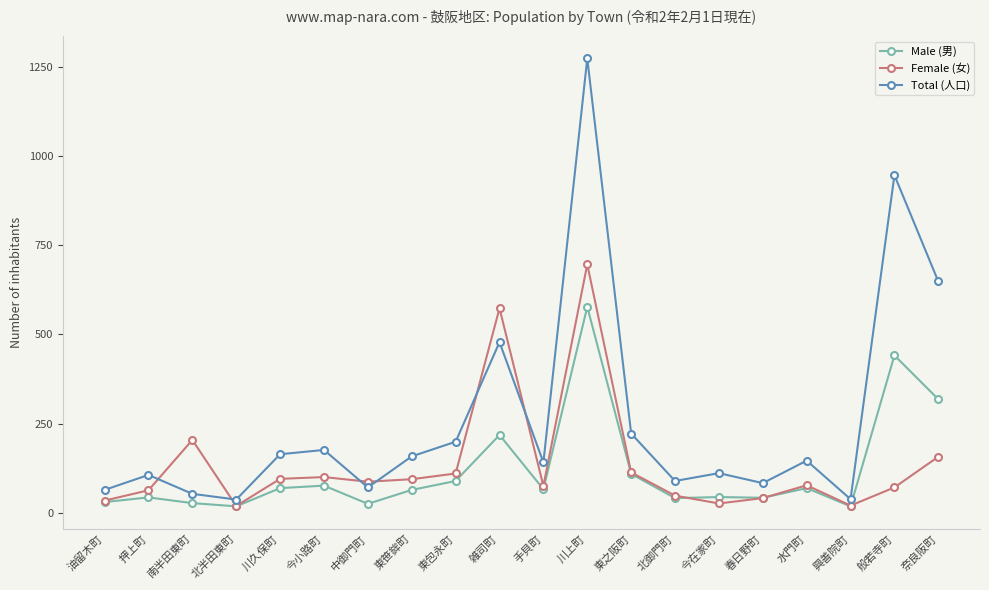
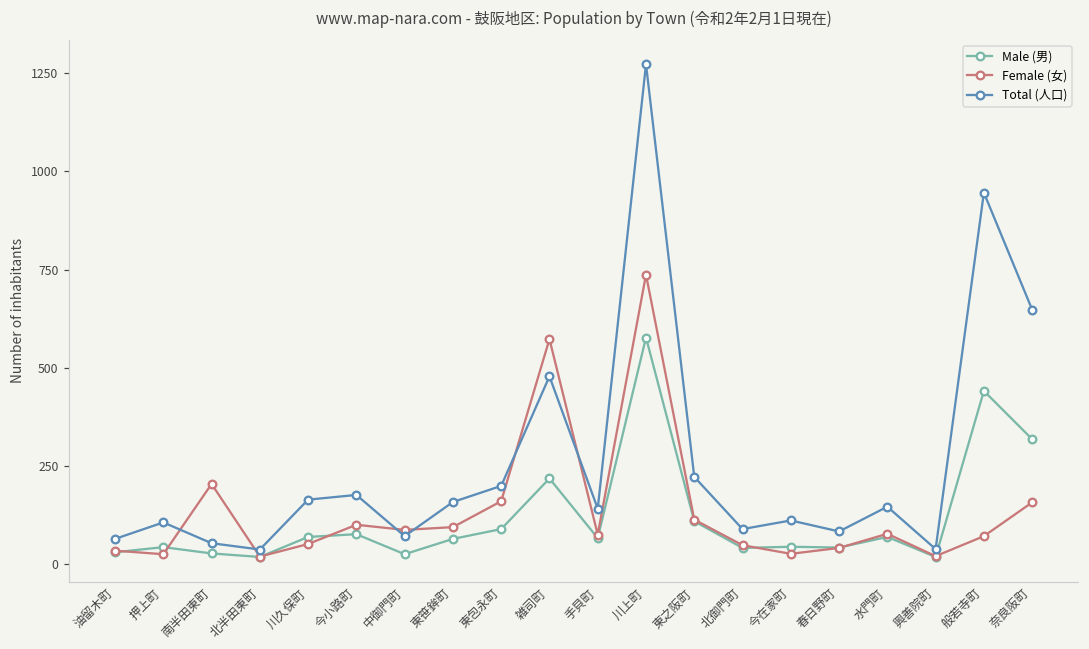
Female (女), 押上町: 60 -> 30
Female (女), 川久保町: 100 -> 50
Female (女), 東包永町: 110 -> 160
Female (女), 川上町: 700 -> 740
